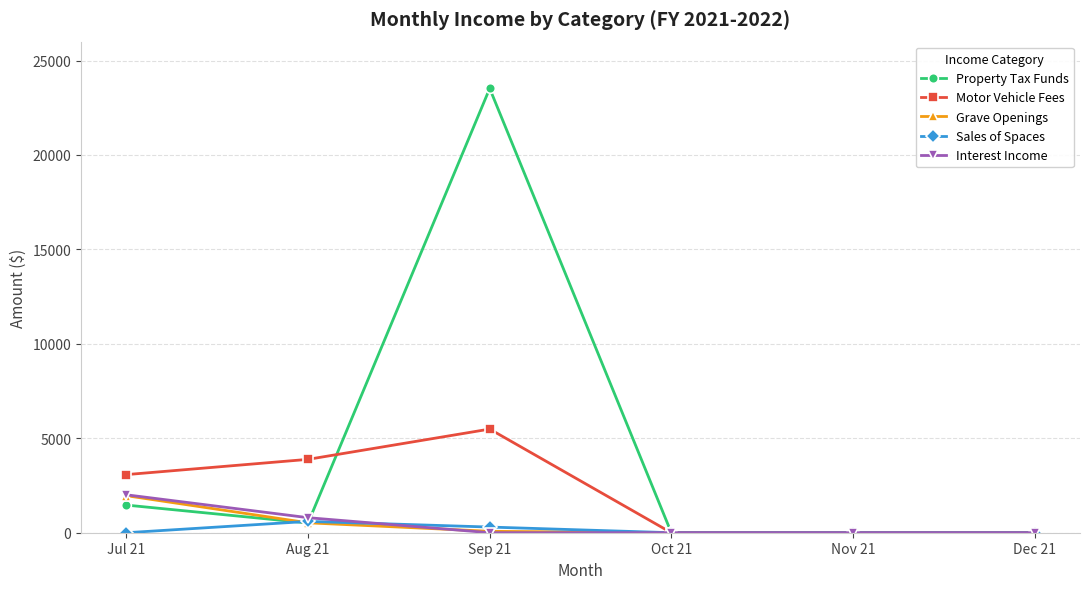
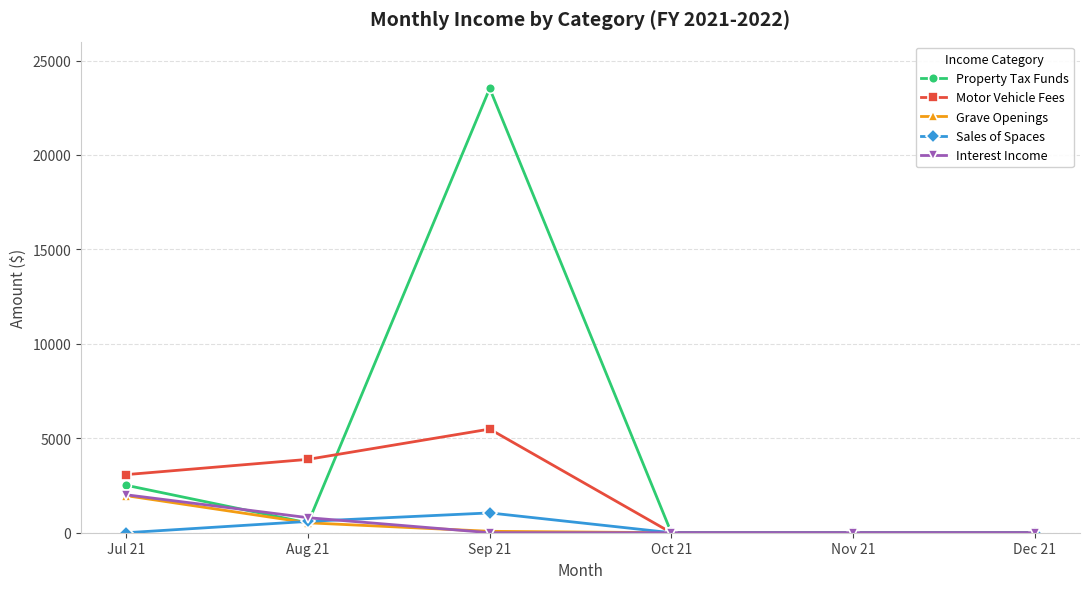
Property Tax Funds, Jul 21: 1500 -> 2500
Sales of Spaces, Sep 21: 300 -> 1000
